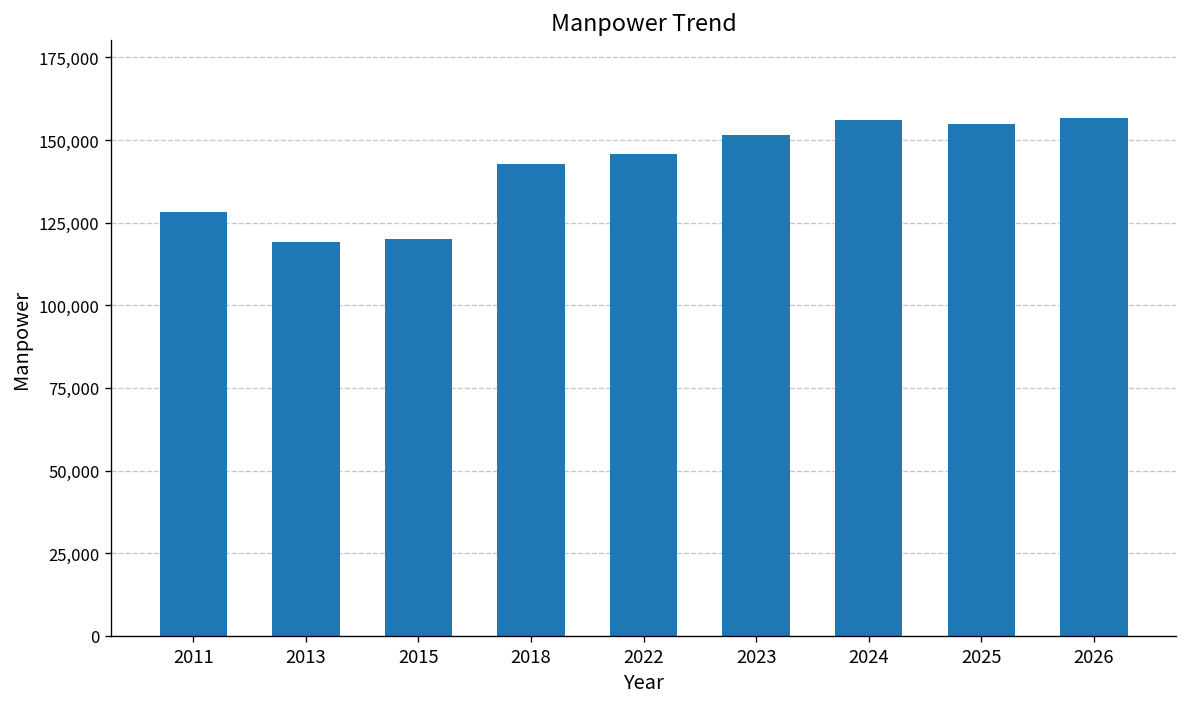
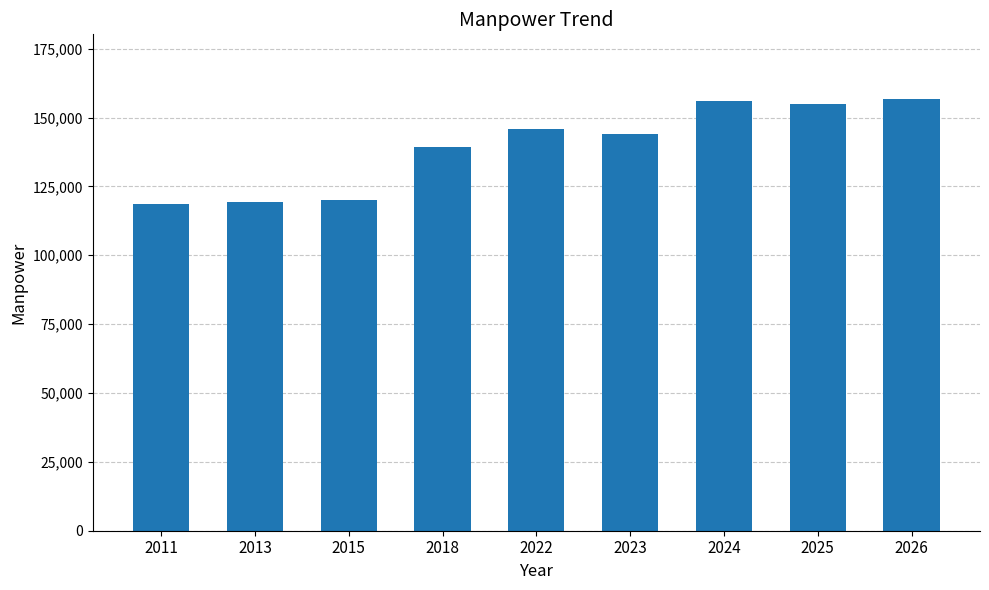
2011: 128,000 -> 118,000
2018: 143,000 -> 139,000
2023: 152,000 -> 144,000
